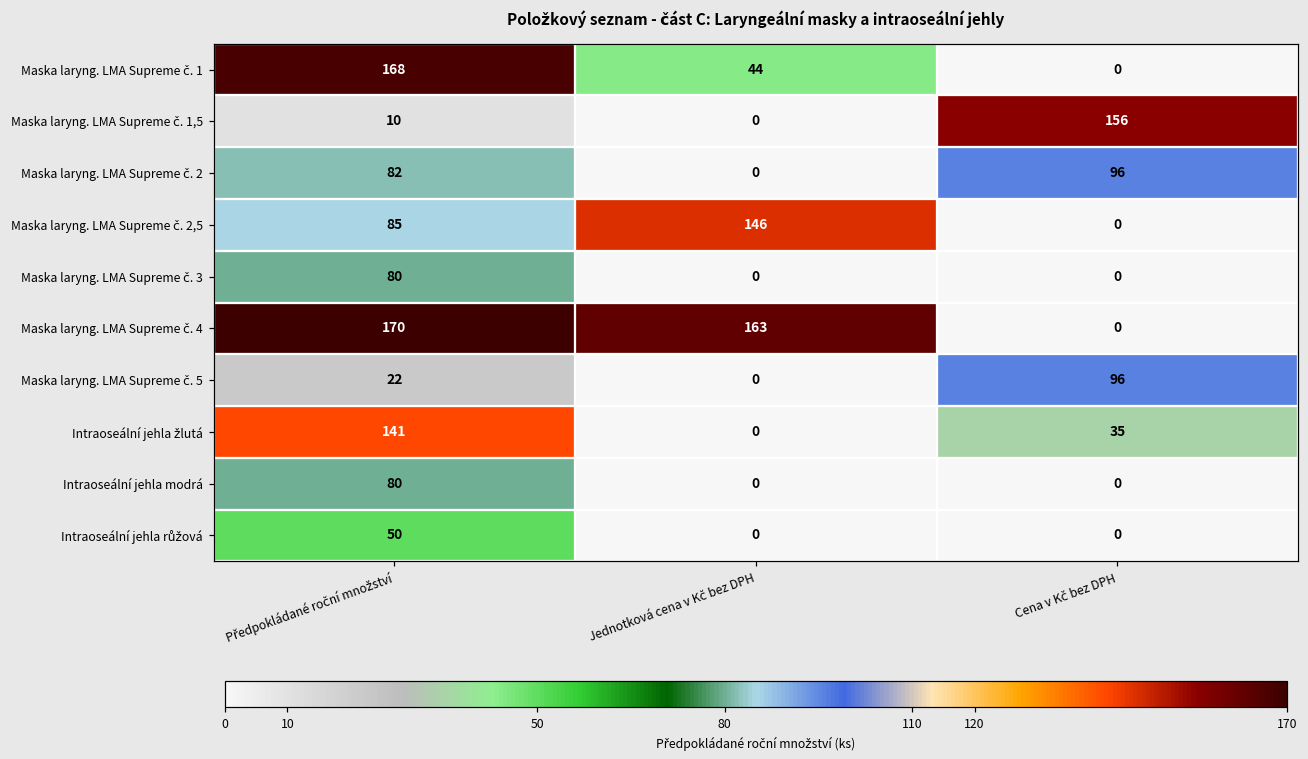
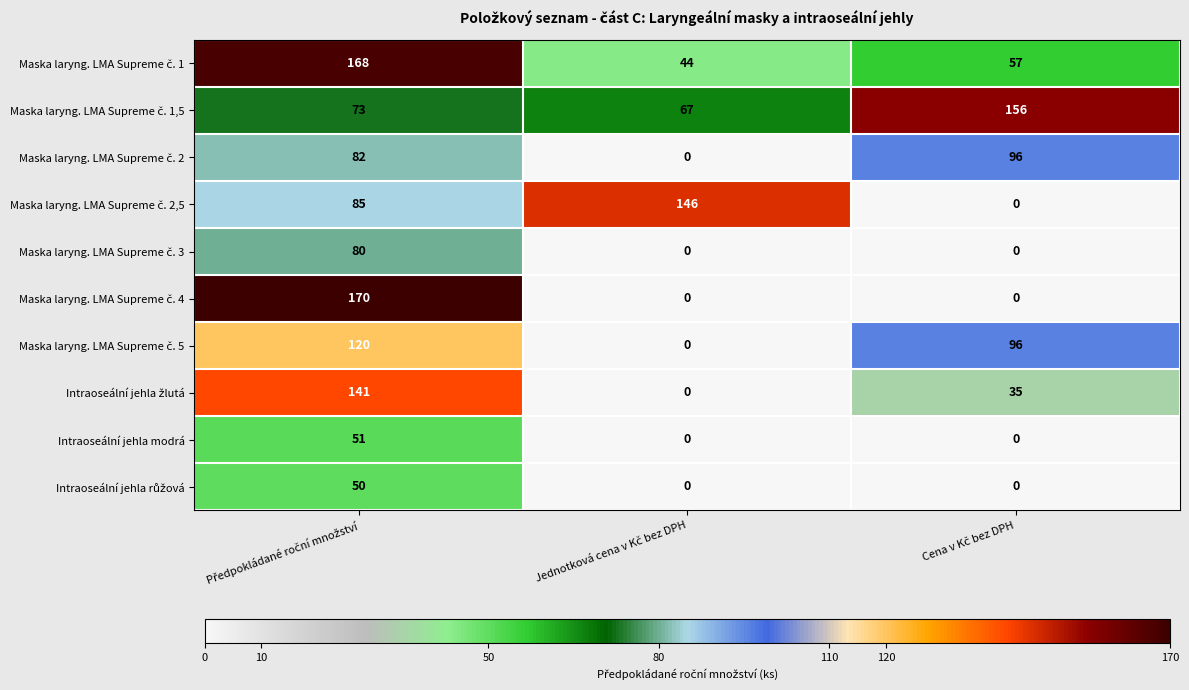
Maska laryng. LMA Supreme č. 1, Cena v Kč bez DPH: 0 -> 57
Maska laryng. LMA Supreme č. 1,5, Předpokládané roční množství: 10 -> 73
Maska laryng. LMA Supreme č. 1,5, Jednotková cena v Kč bez DPH: 0 -> 67
Maska laryng. LMA Supreme č. 4, Jednotková cena v Kč bez DPH: 163 -> 0
Maska laryng. LMA Supreme č. 5, Předpokládané roční množství: 22 -> 120
Intraoseální jehla modrá, Předpokládané roční množství: 80 -> 51
